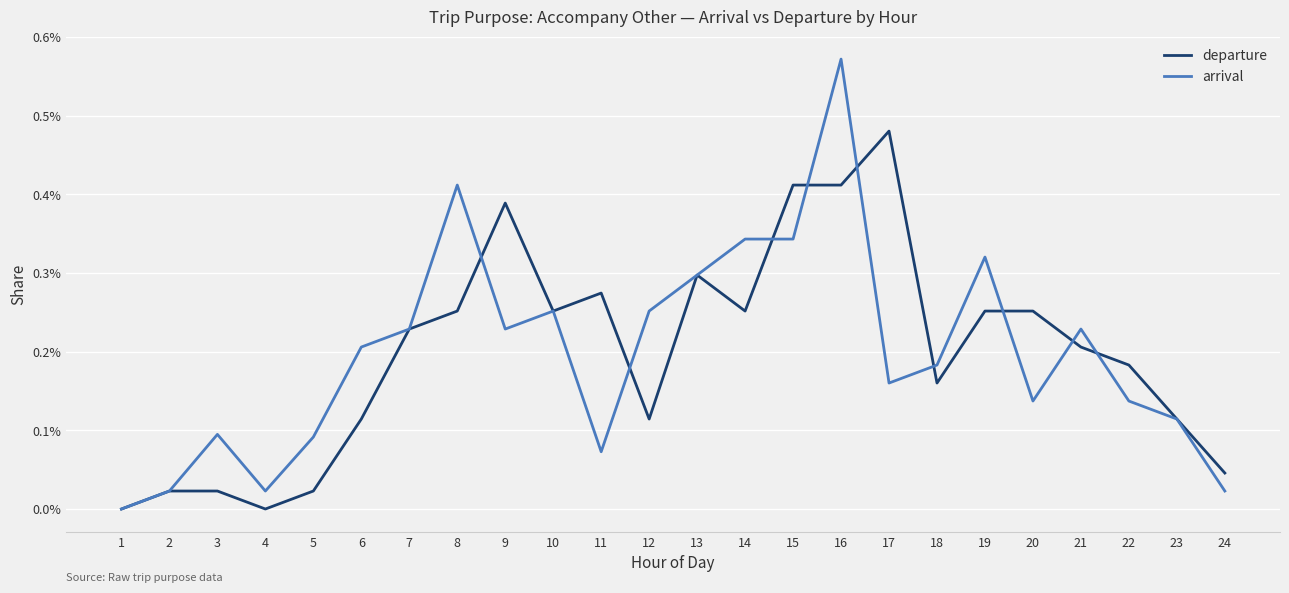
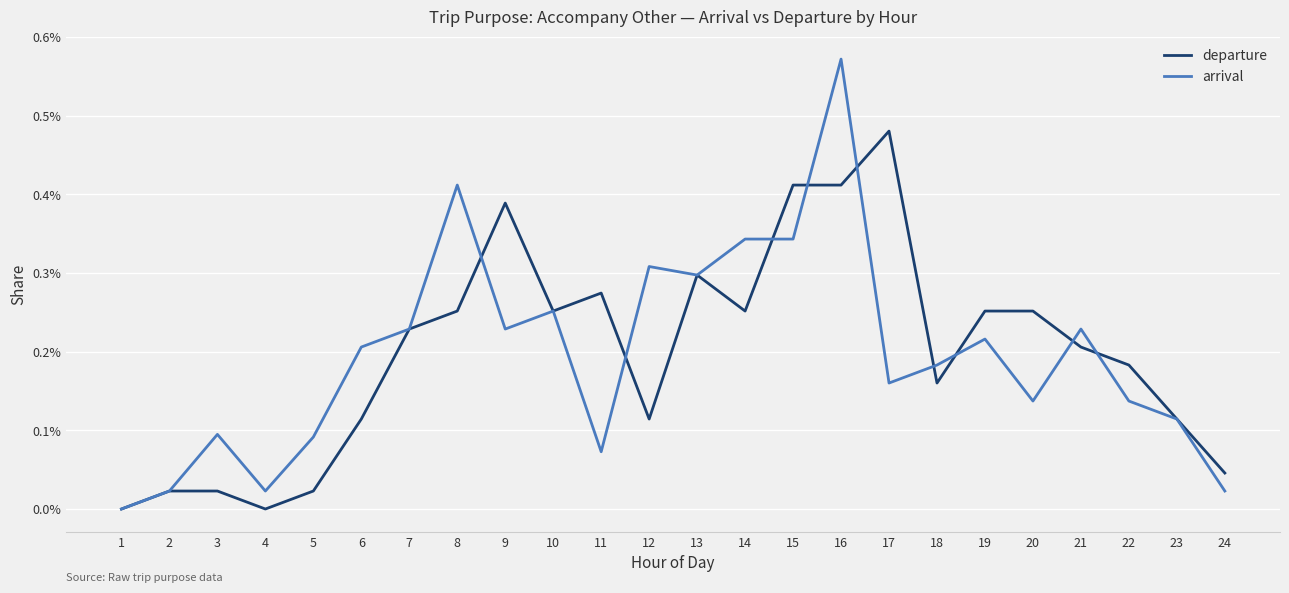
arrival, 12: 0.25% -> 0.31%
arrival, 19: 0.32% -> 0.22%
